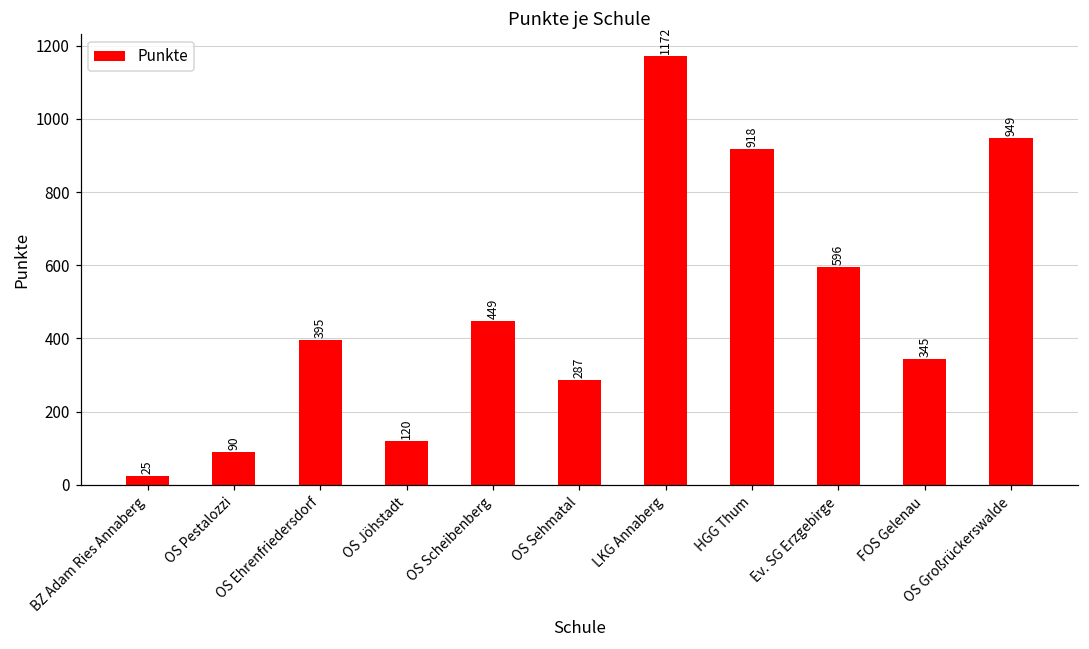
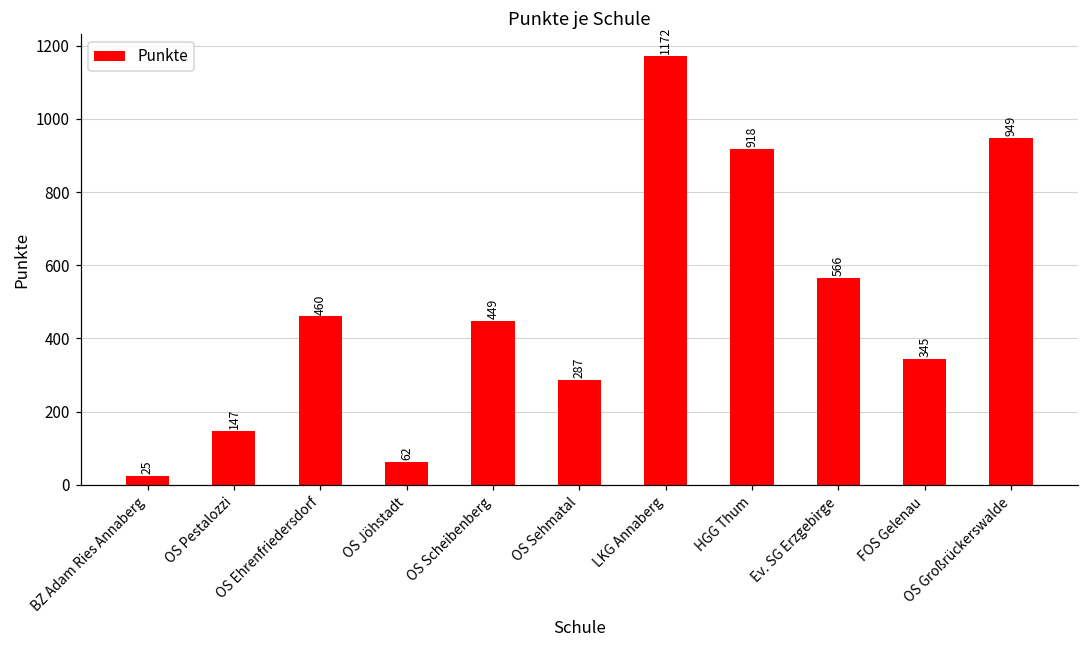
OS Pestalozzi: 90 -> 147
OS Ehrenfriedersdorf: 395 -> 460
OS Jöhstadt: 120 -> 62
Ev. SG Erzgebirge: 596 -> 566
